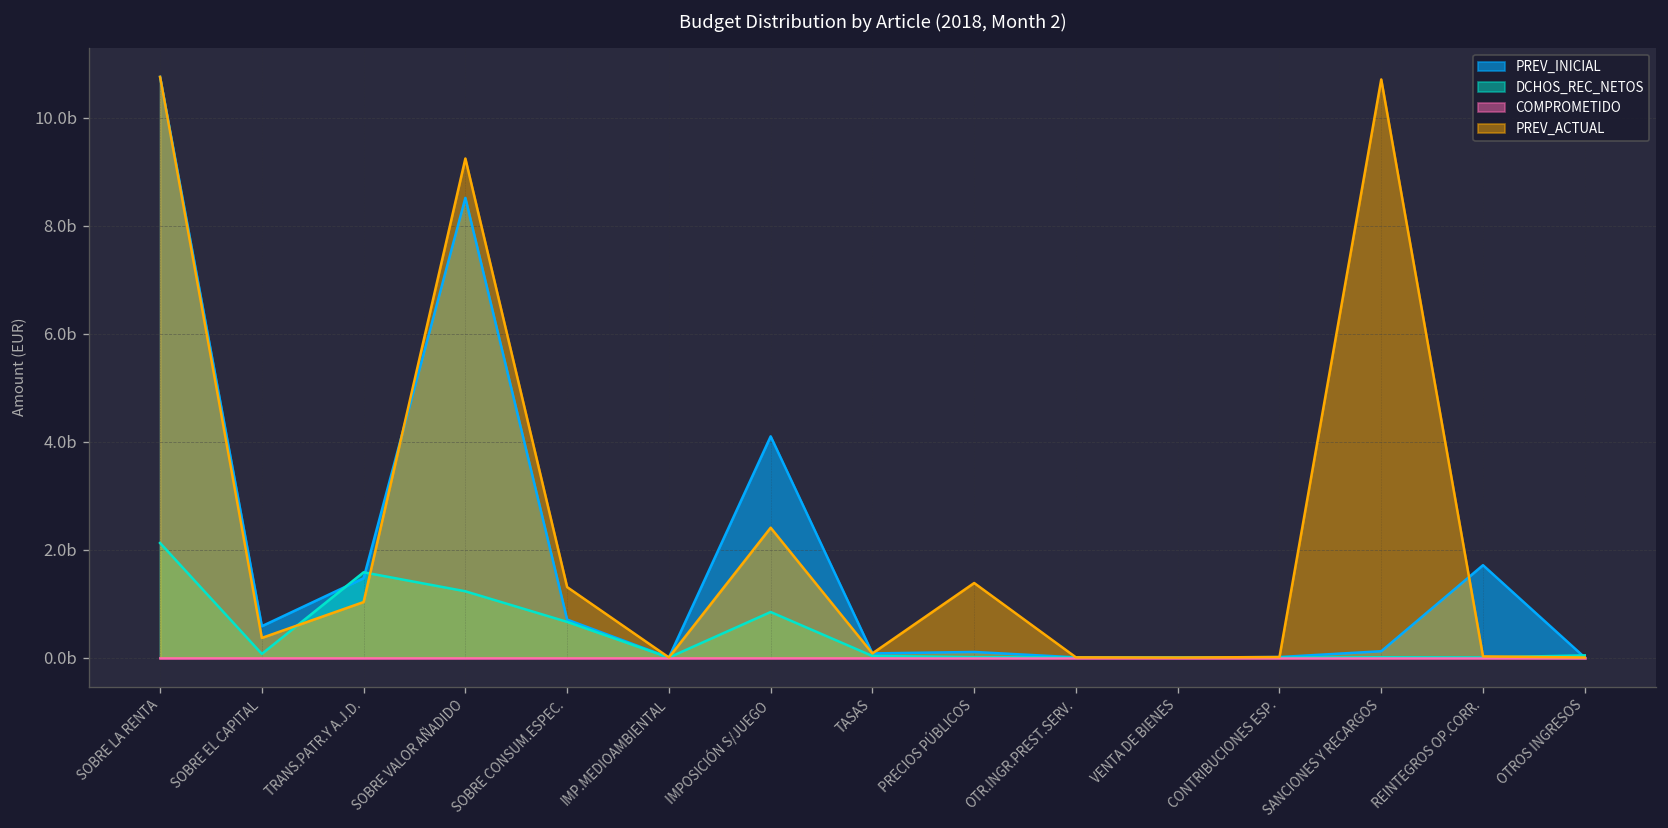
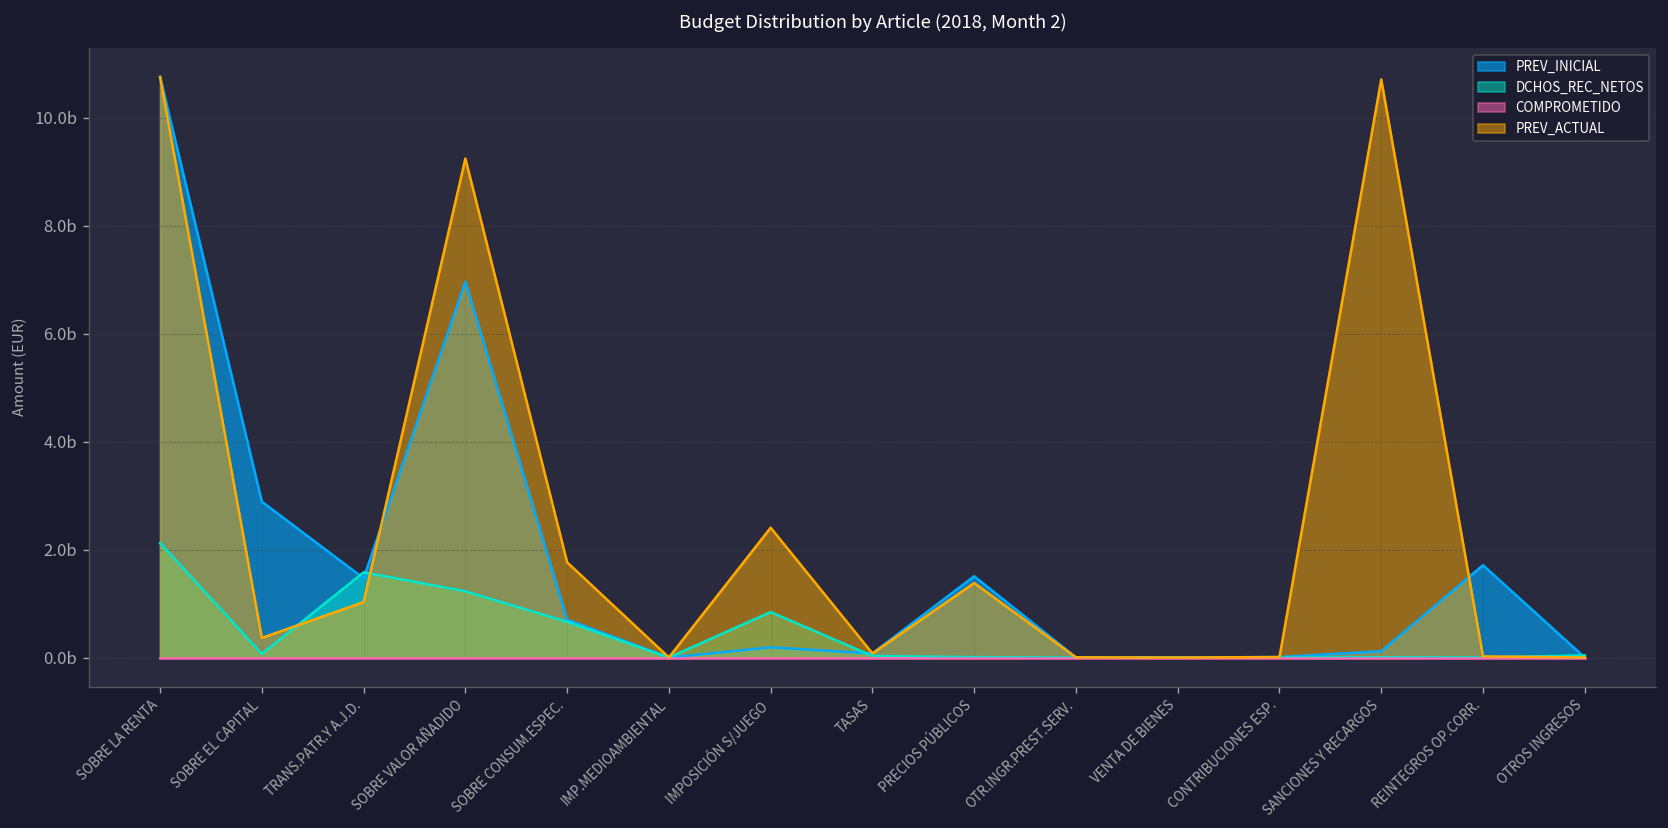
PREV_INICIAL, SOBRE EL CAPITAL: 0.6b -> 2.9b
PREV_INICIAL, SOBRE VALOR AÑADIDO: 8.5b -> 7.0b
PREV_ACTUAL, SOBRE CONSUM.ESPEC.: 1.3b -> 1.8b
PREV_INICIAL, IMPOSICIÓN S/JUEGO: 4.1b -> 0.2b
PREV_INICIAL, PRECIOS PÚBLICOS: 0.1b -> 1.5b
